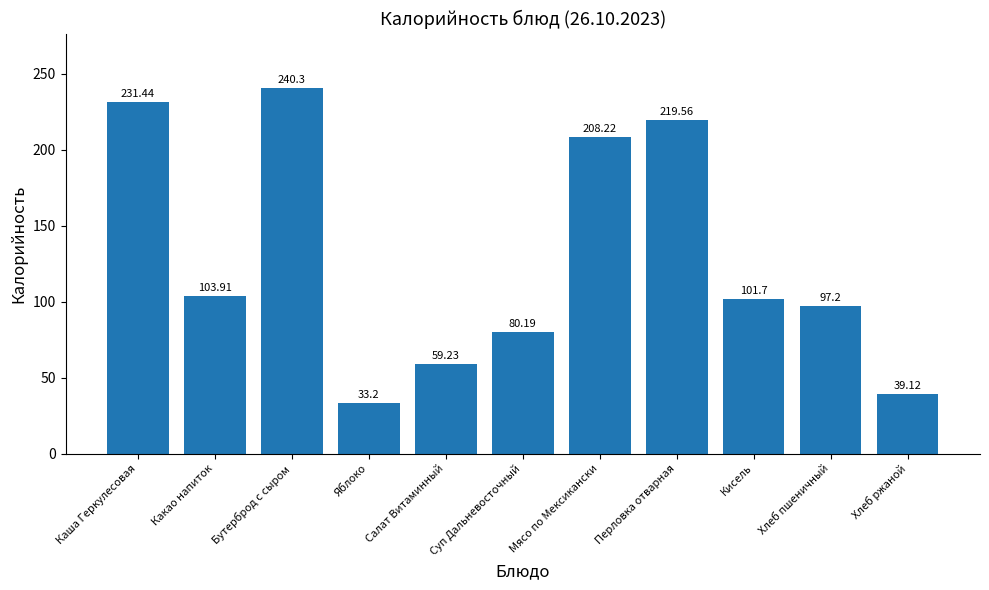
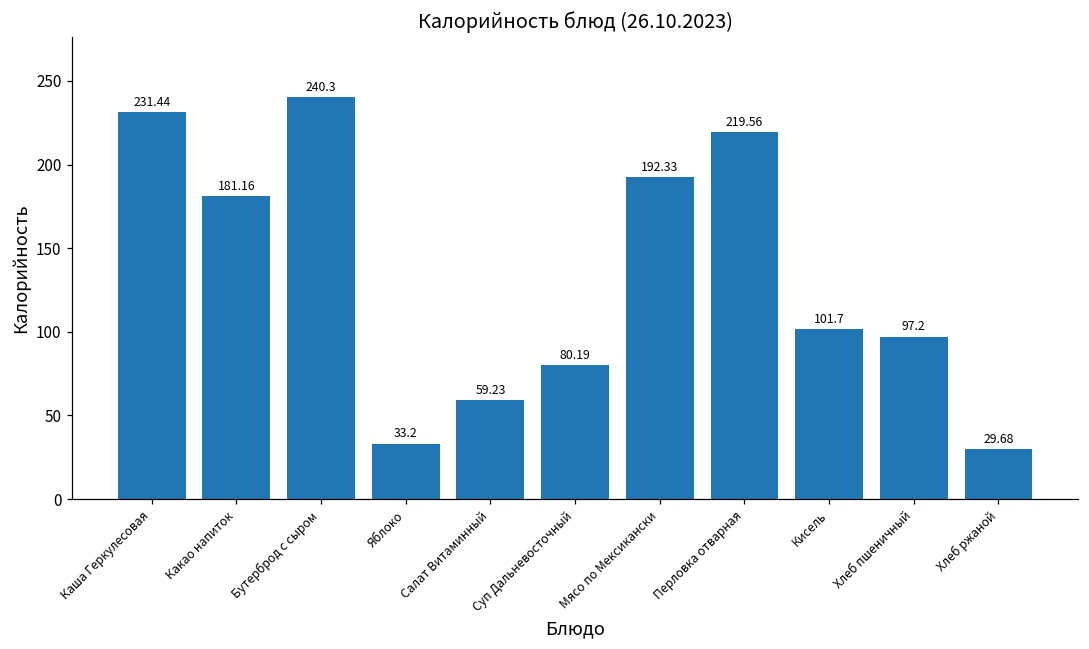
Какао напиток: 103.91 -> 181.16
Мясо по Мексикански: 208.22 -> 192.33
Хлеб ржаной: 39.12 -> 29.68
